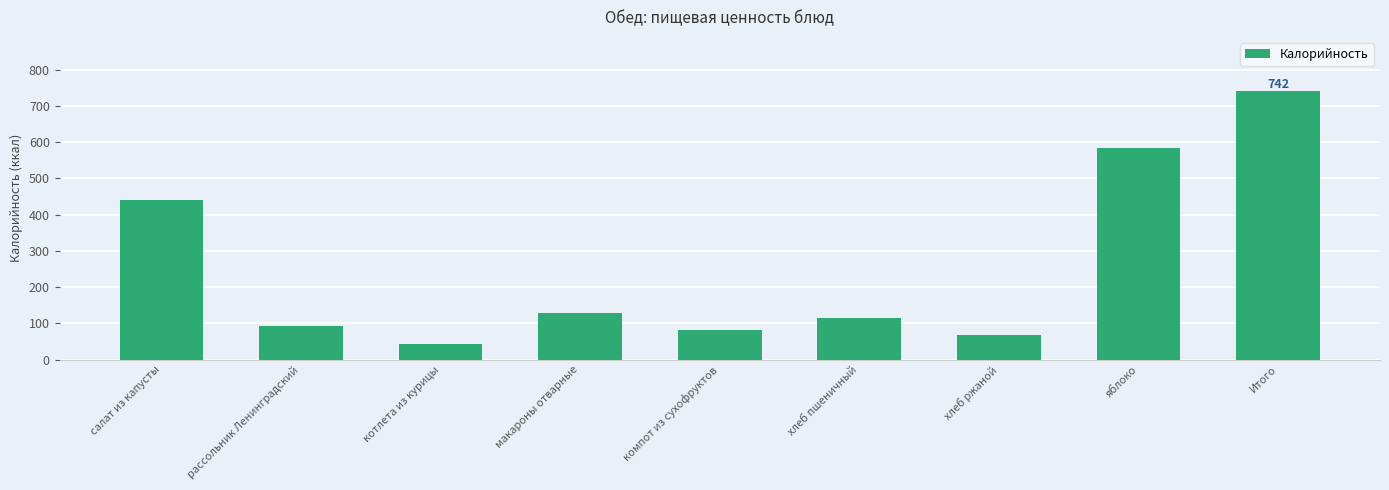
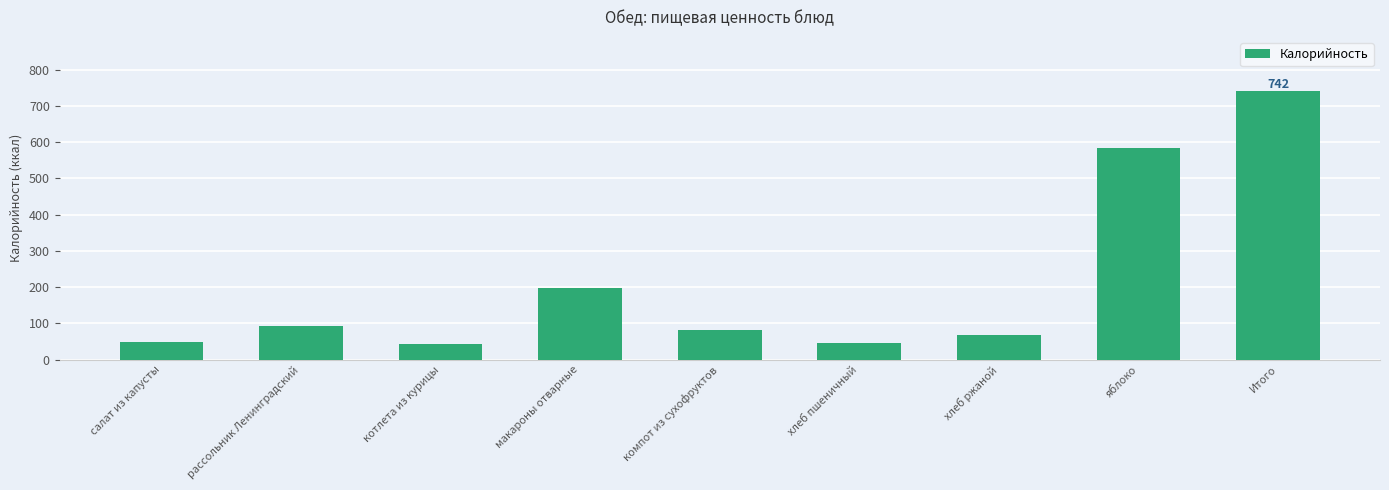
салат из капусты: 440 -> 50
макароны отварные: 130 -> 200
хлеб пшеничный: 120 -> 50
